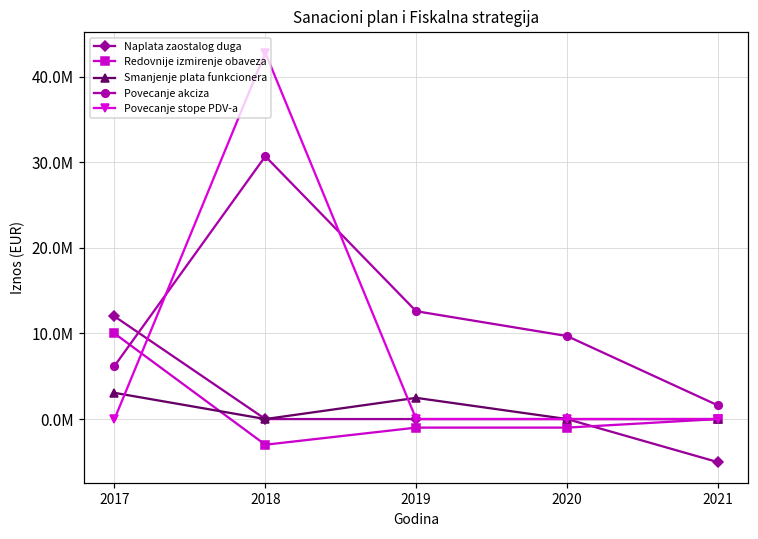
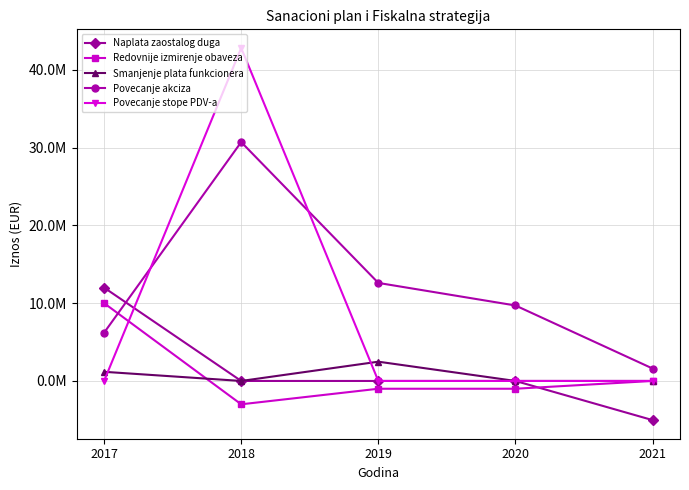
Smanjenje plata funkcionera, 2017: 3000000 -> 1000000
